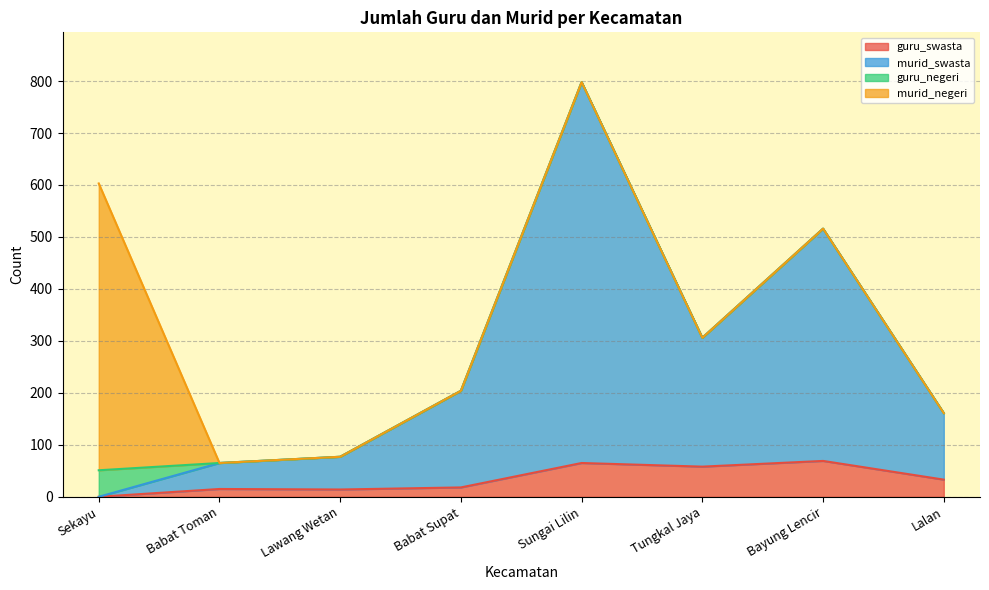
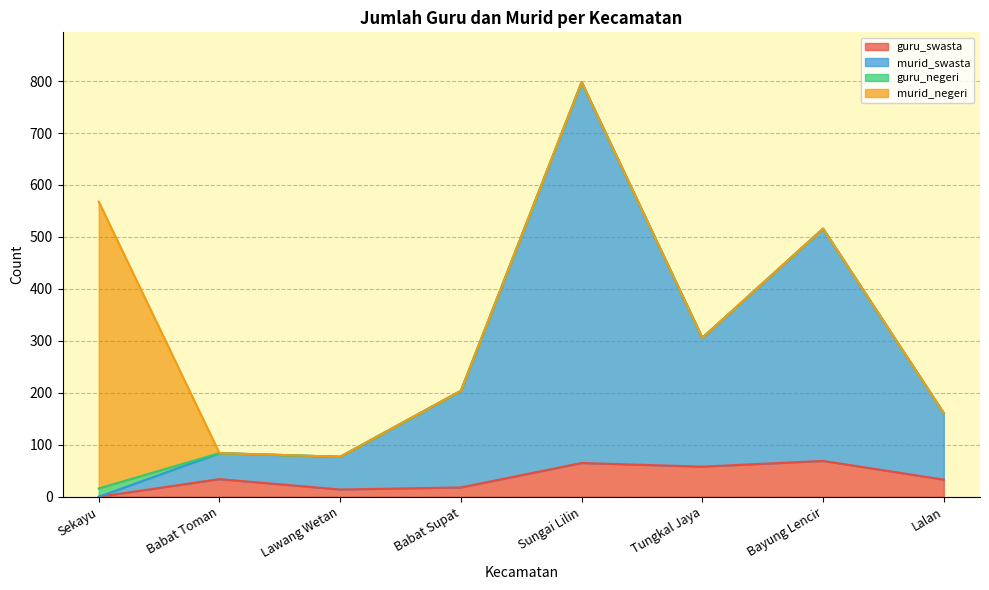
guru_negeri, Sekayu: 50 -> 20
guru_swasta, Babat Toman: 20 -> 30
